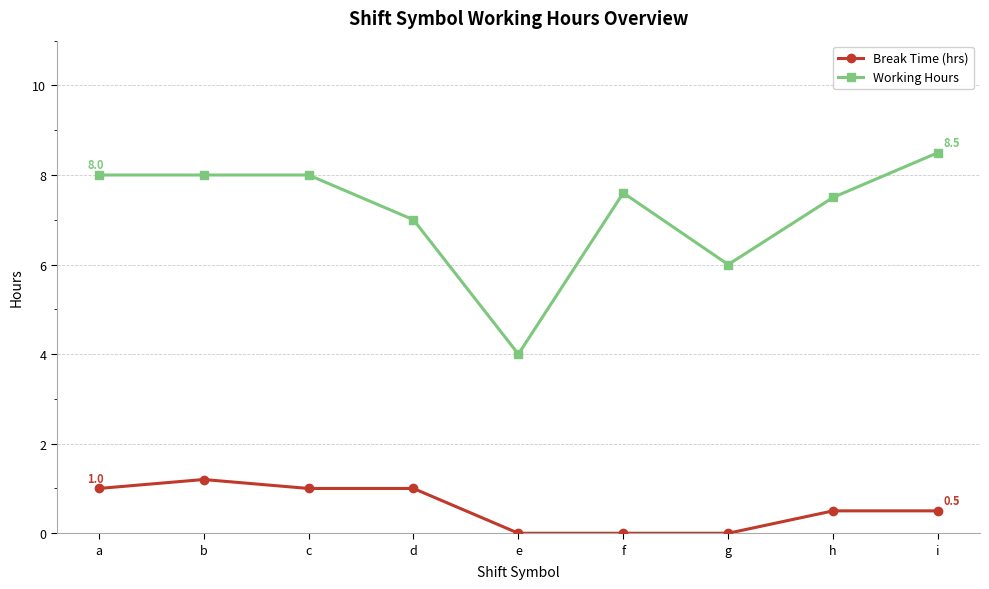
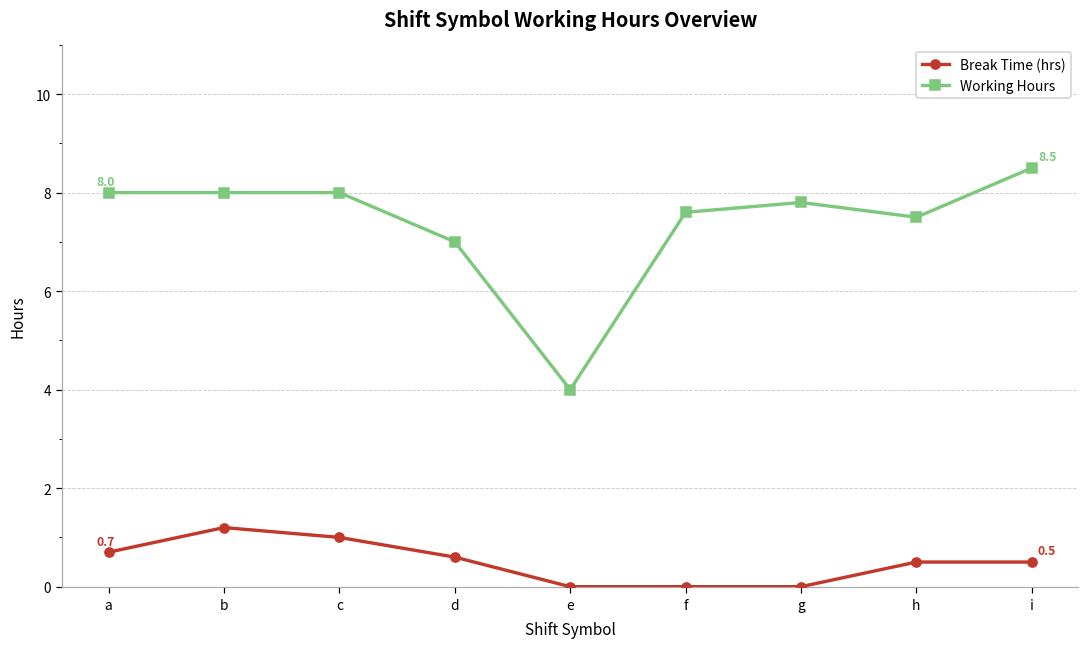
Break Time (hrs), a: 1.0 -> 0.7
Break Time (hrs), d: 1.0 -> 0.6
Working Hours, g: 6.0 -> 7.8
